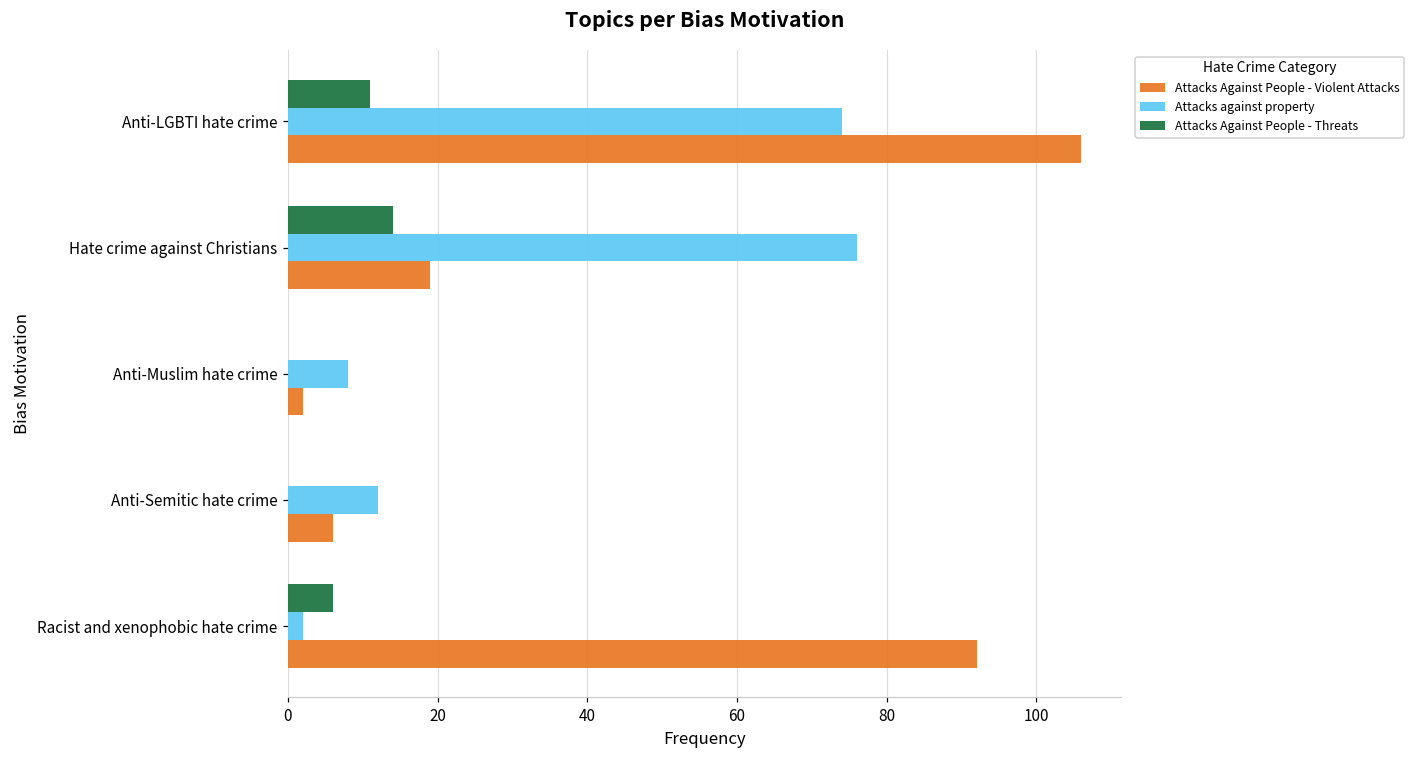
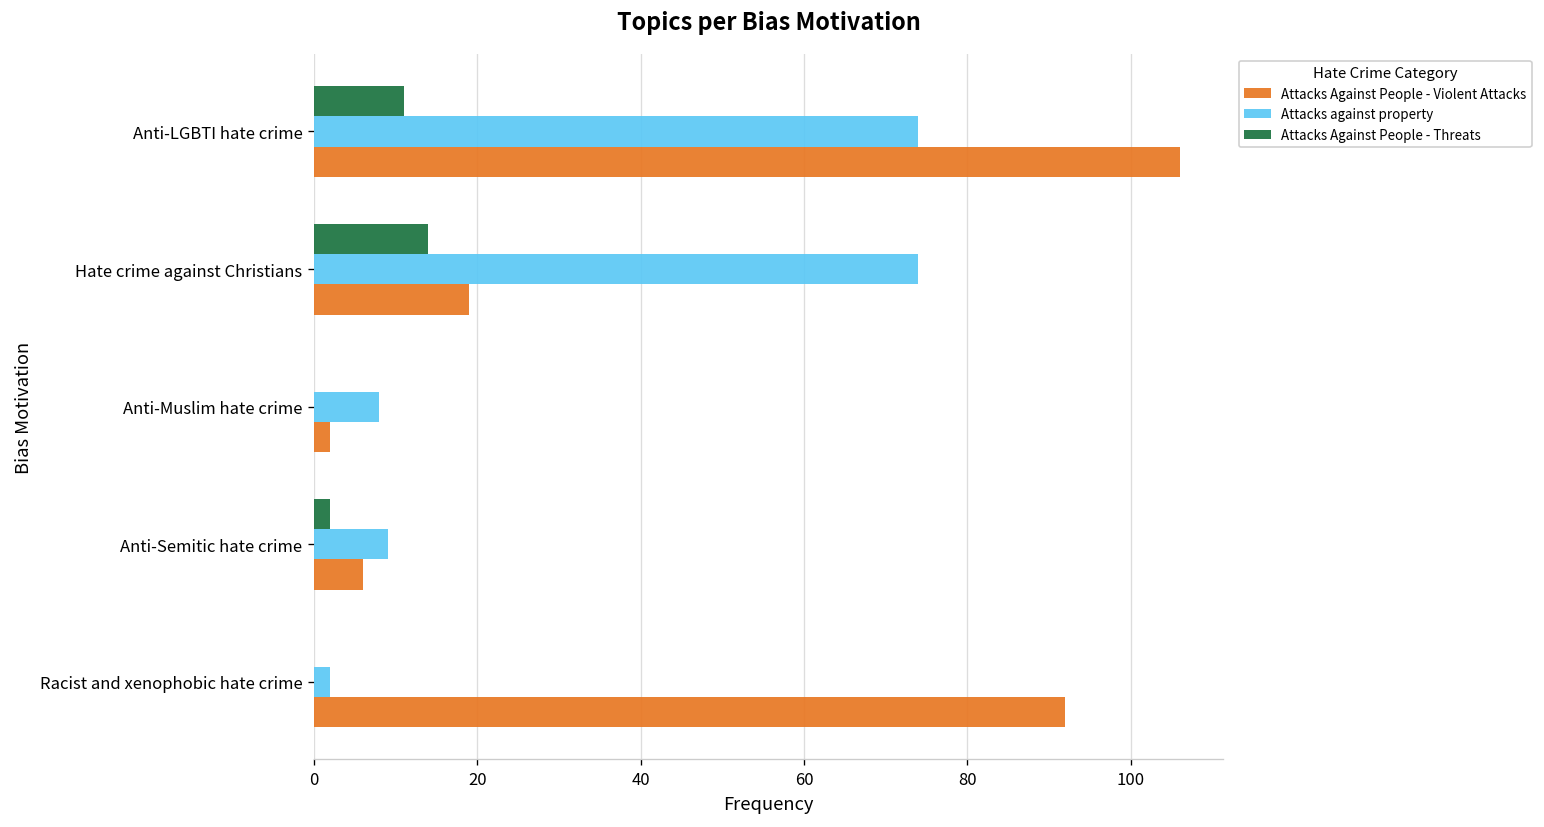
Attacks against property, Hate crime against Christians: 76 -> 74
Attacks Against People - Threats, Anti-Semitic hate crime: 0 -> 2
Attacks against property, Anti-Semitic hate crime: 12 -> 9
Attacks Against People - Threats, Racist and xenophobic hate crime: 6 -> 0
